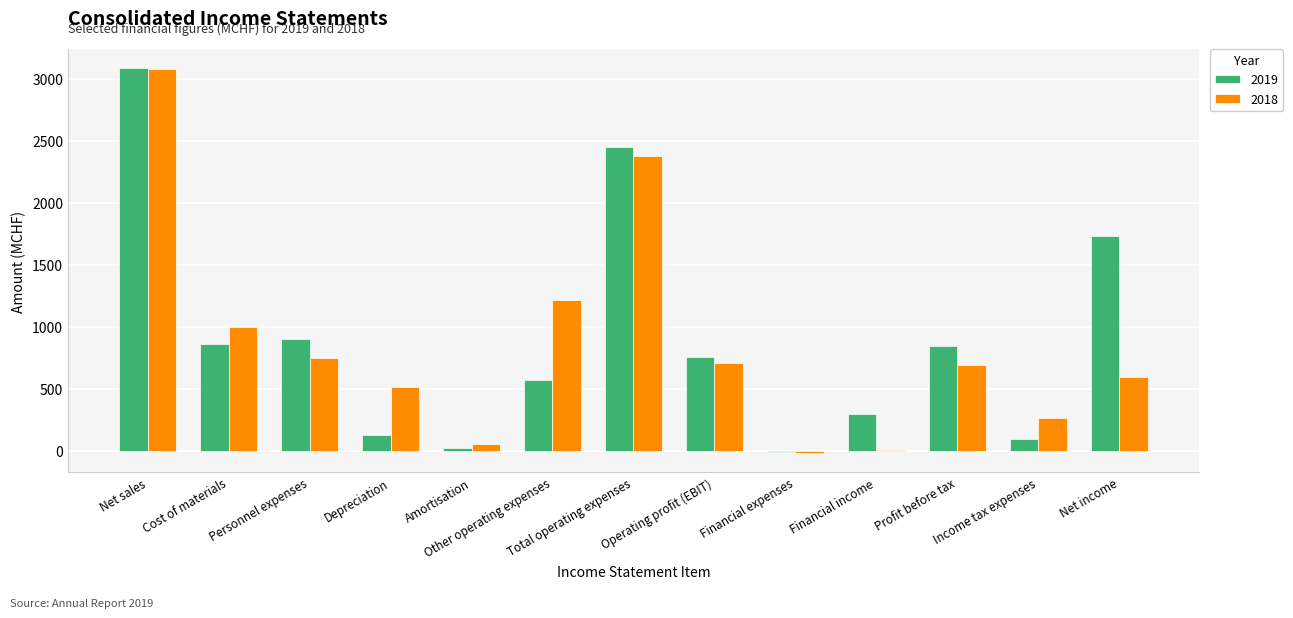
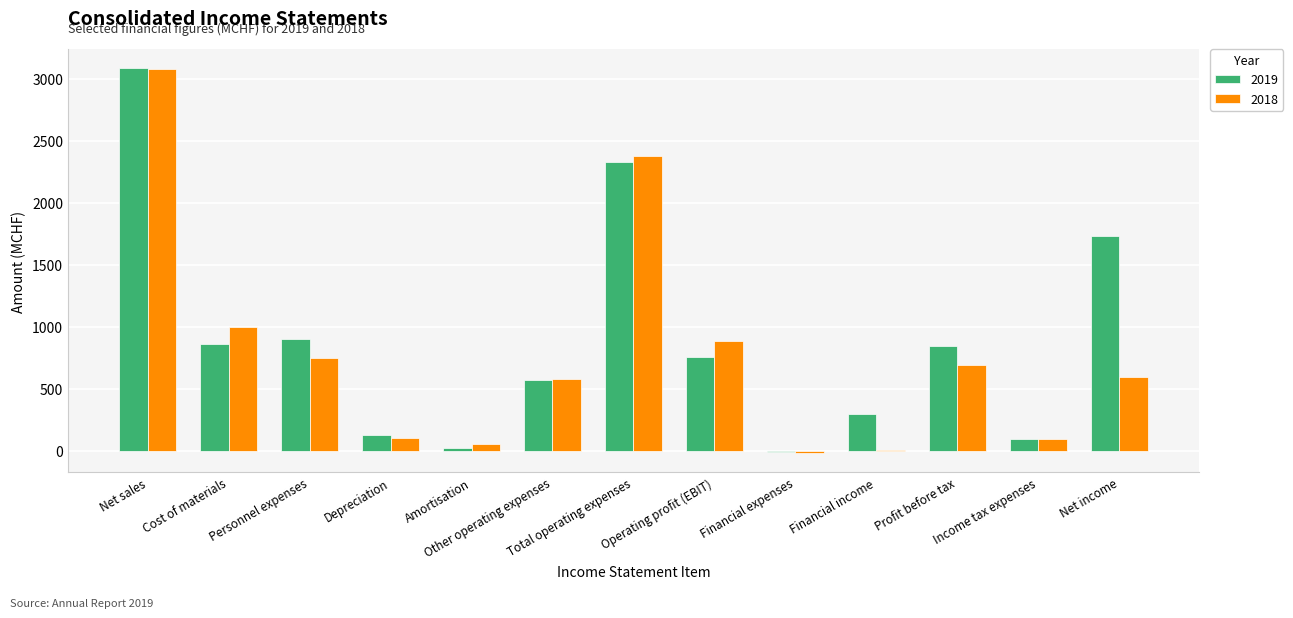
2018, Depreciation: 510 -> 110
2018, Other operating expenses: 1210 -> 580
2019, Total operating expenses: 2450 -> 2330
2018, Operating profit (EBIT): 710 -> 880
2018, Income tax expenses: 260 -> 90
